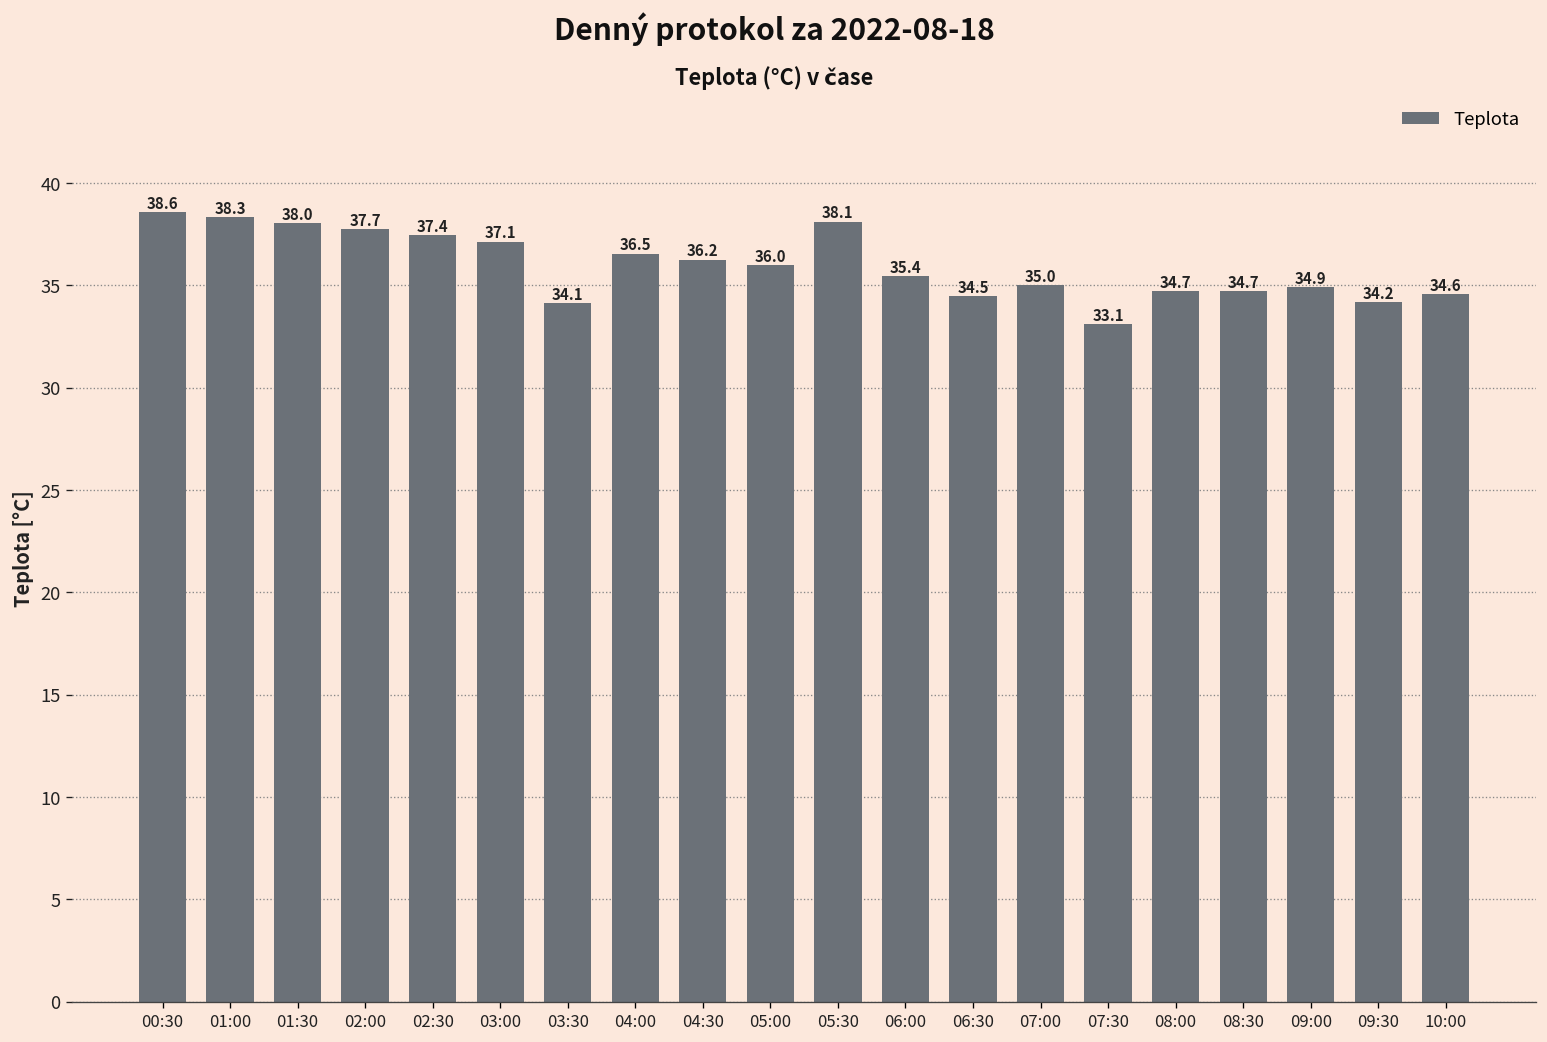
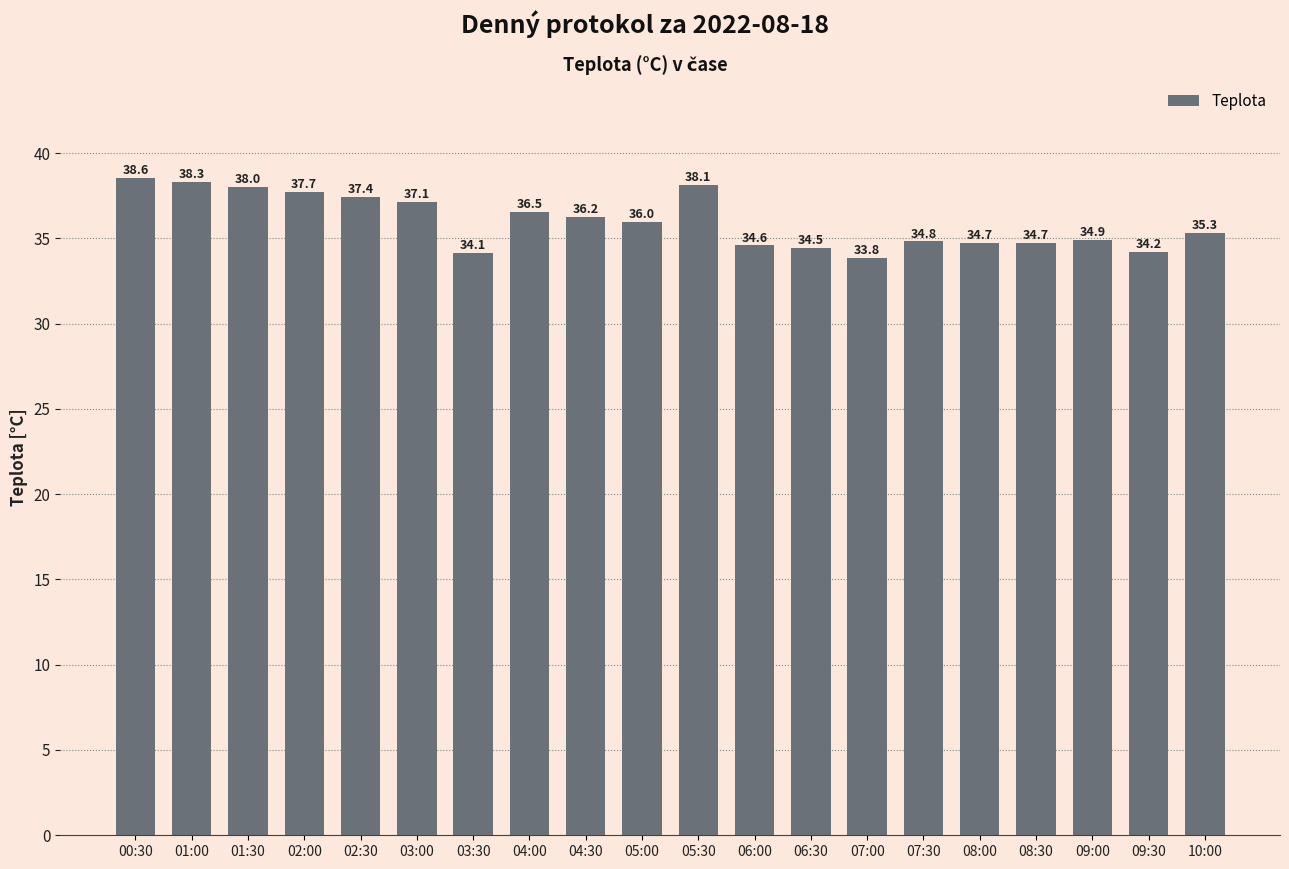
06:00: 35.4 -> 34.6
07:00: 35.0 -> 33.8
07:30: 33.1 -> 34.8
10:00: 34.6 -> 35.3
